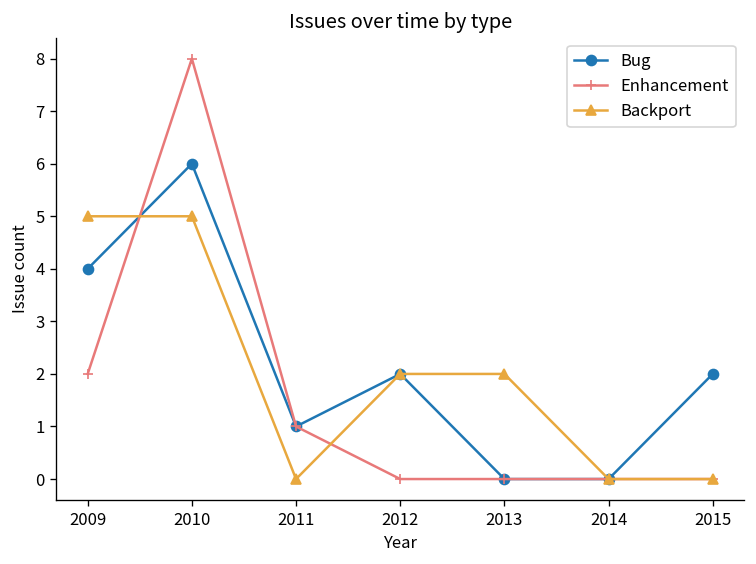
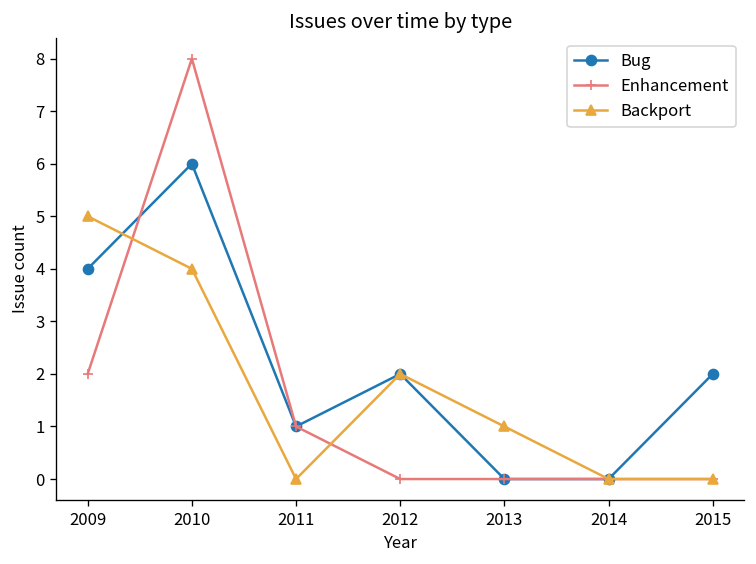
Backport, 2010: 5 -> 4
Backport, 2013: 2 -> 1
